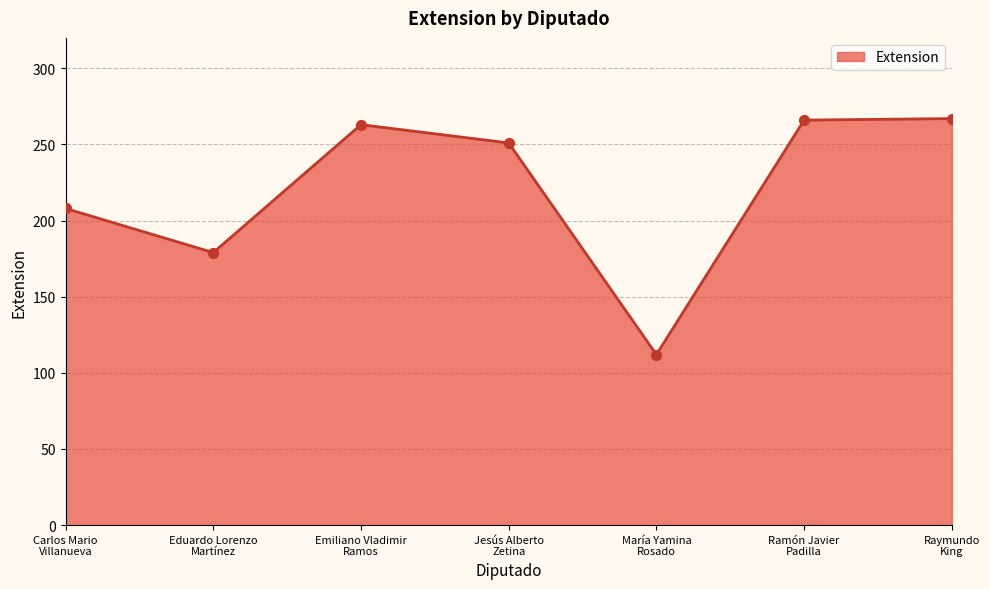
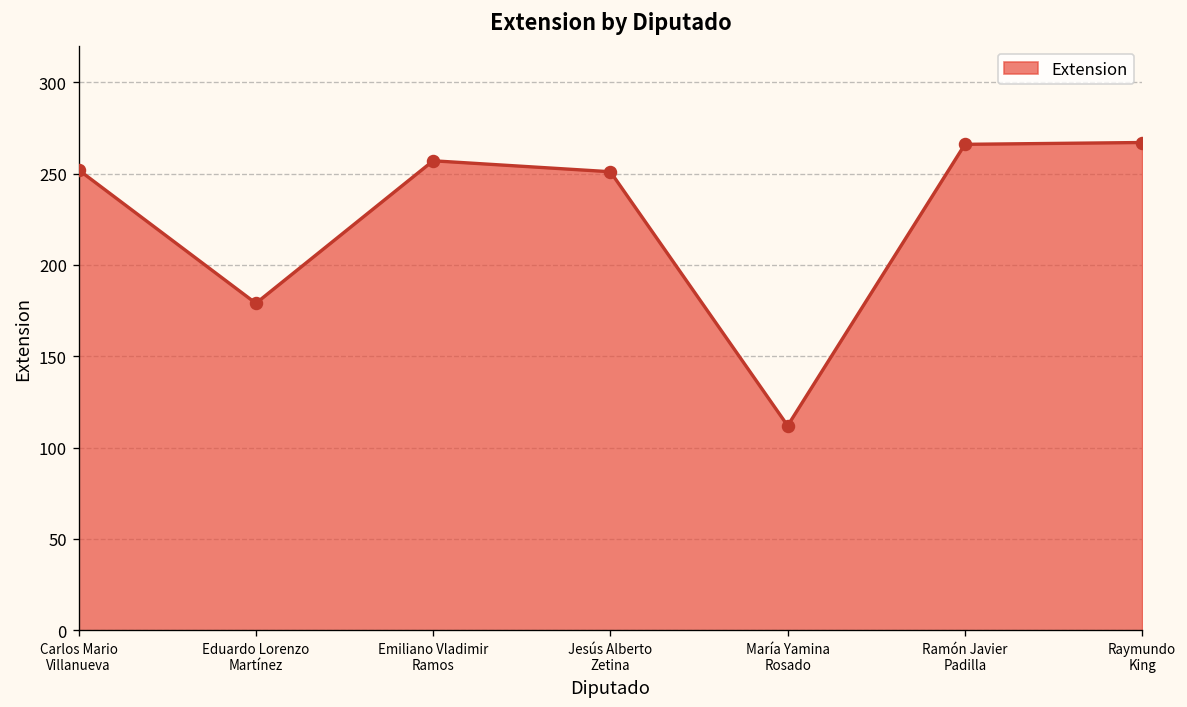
Carlos Mario Villanueva: 208 -> 252
Emiliano Vladimir Ramos: 263 -> 257
